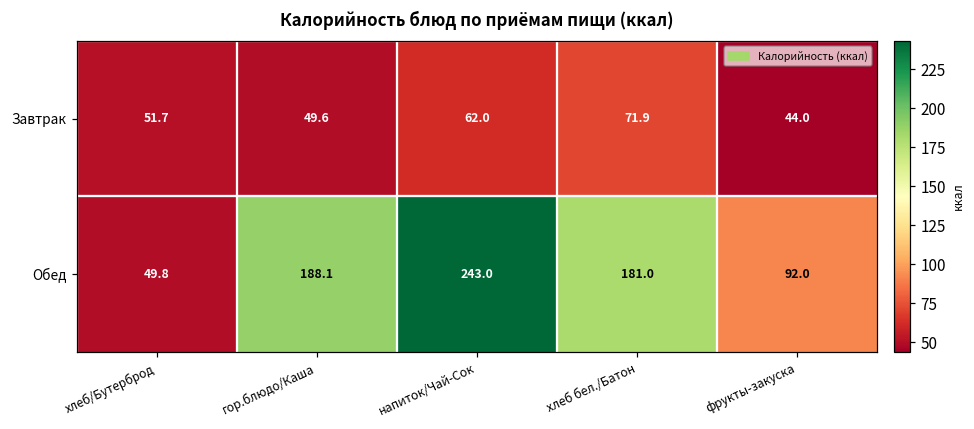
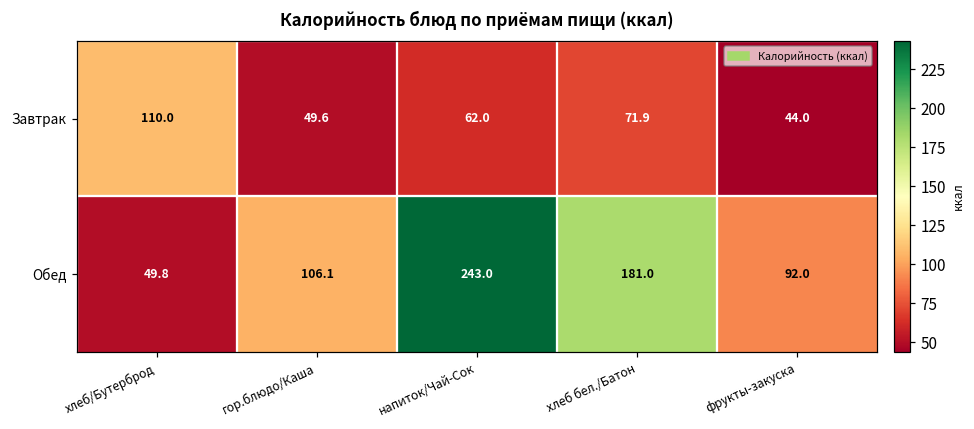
Завтрак, хлеб/Бутерброд: 51.7 -> 110.0
Обед, гор.блюдо/Каша: 188.1 -> 106.1
